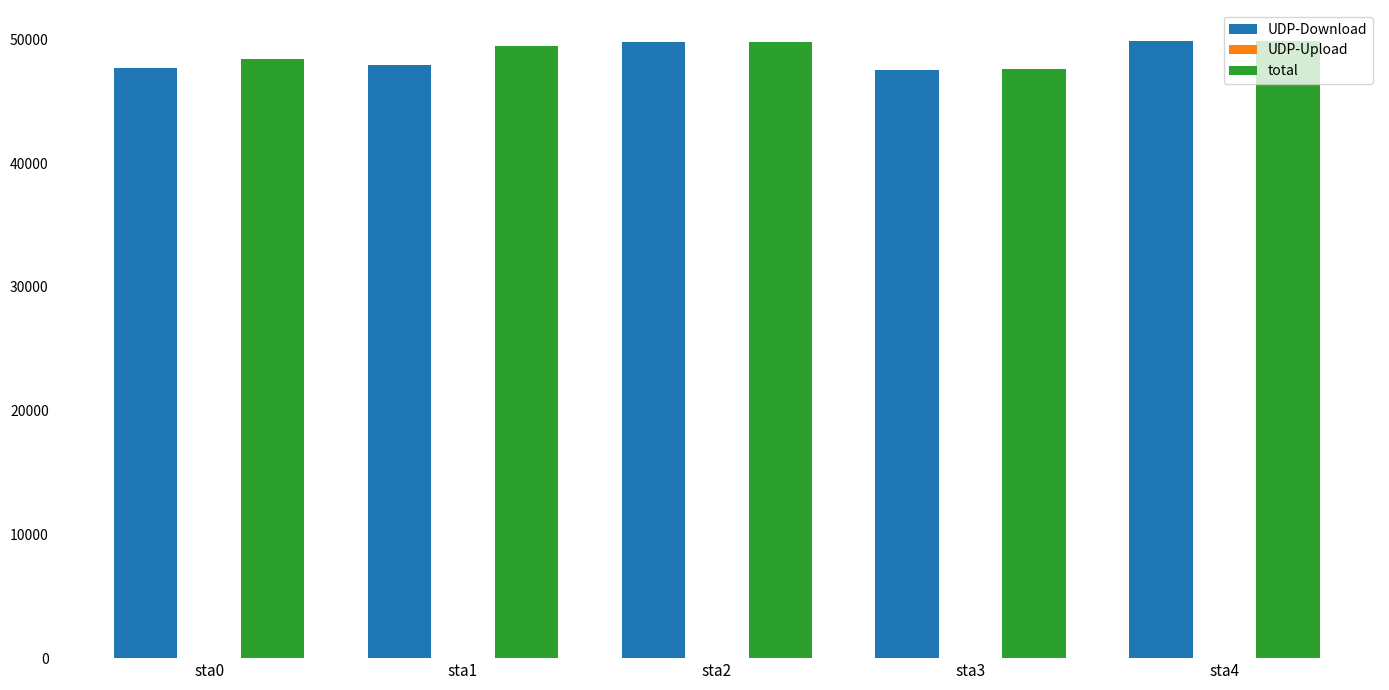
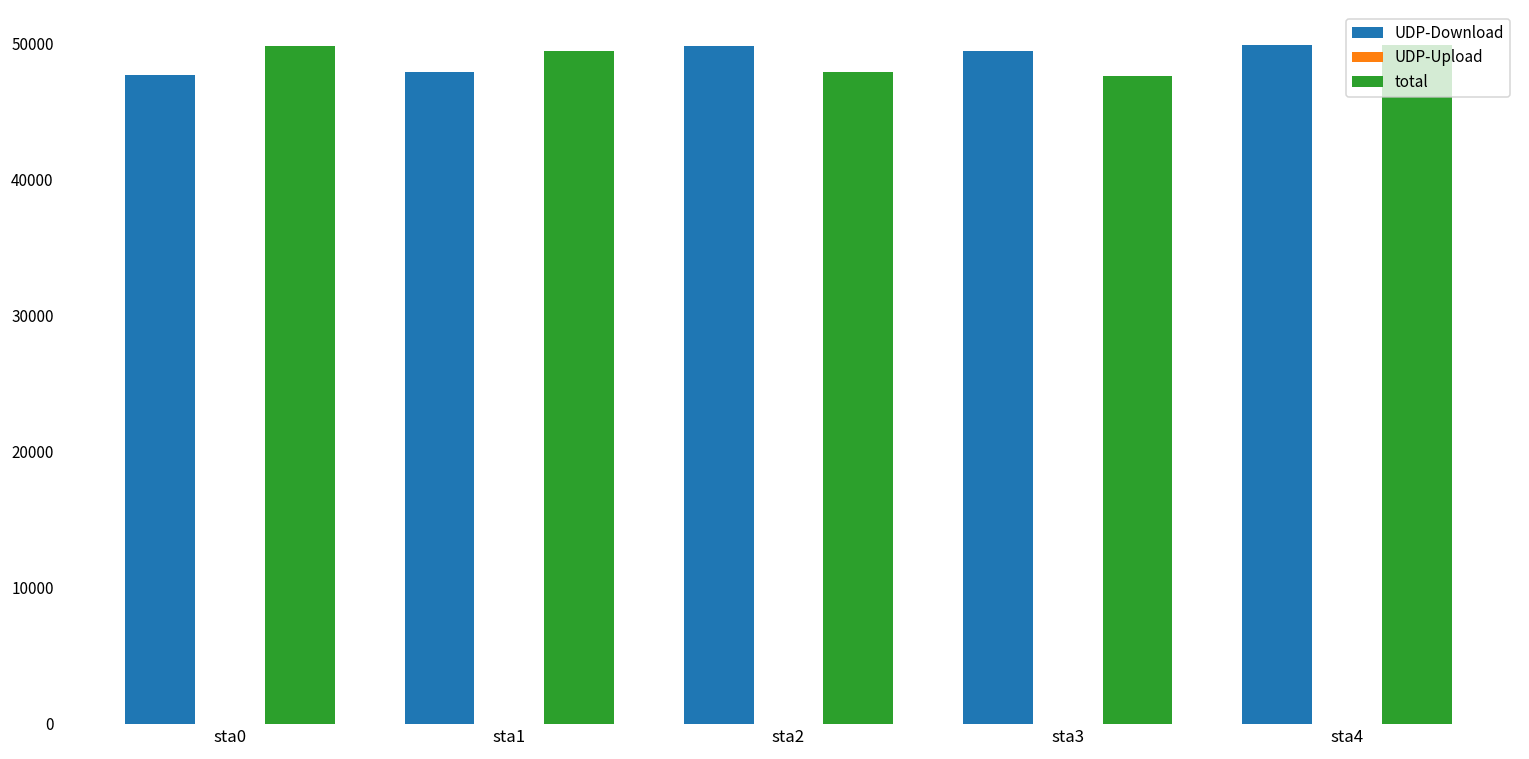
total, sta0: 48400 -> 49800
total, sta2: 49800 -> 47900
UDP-Download, sta3: 47600 -> 49400
